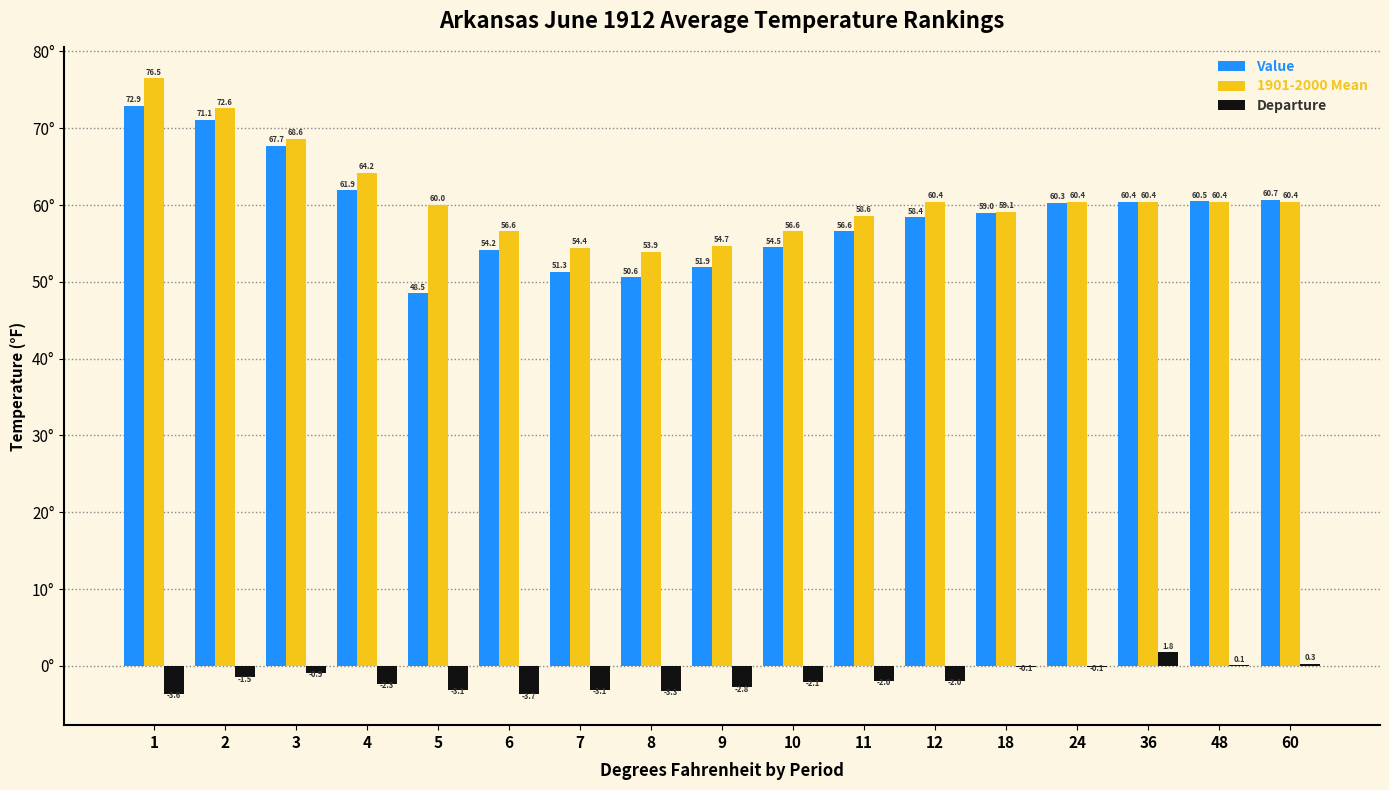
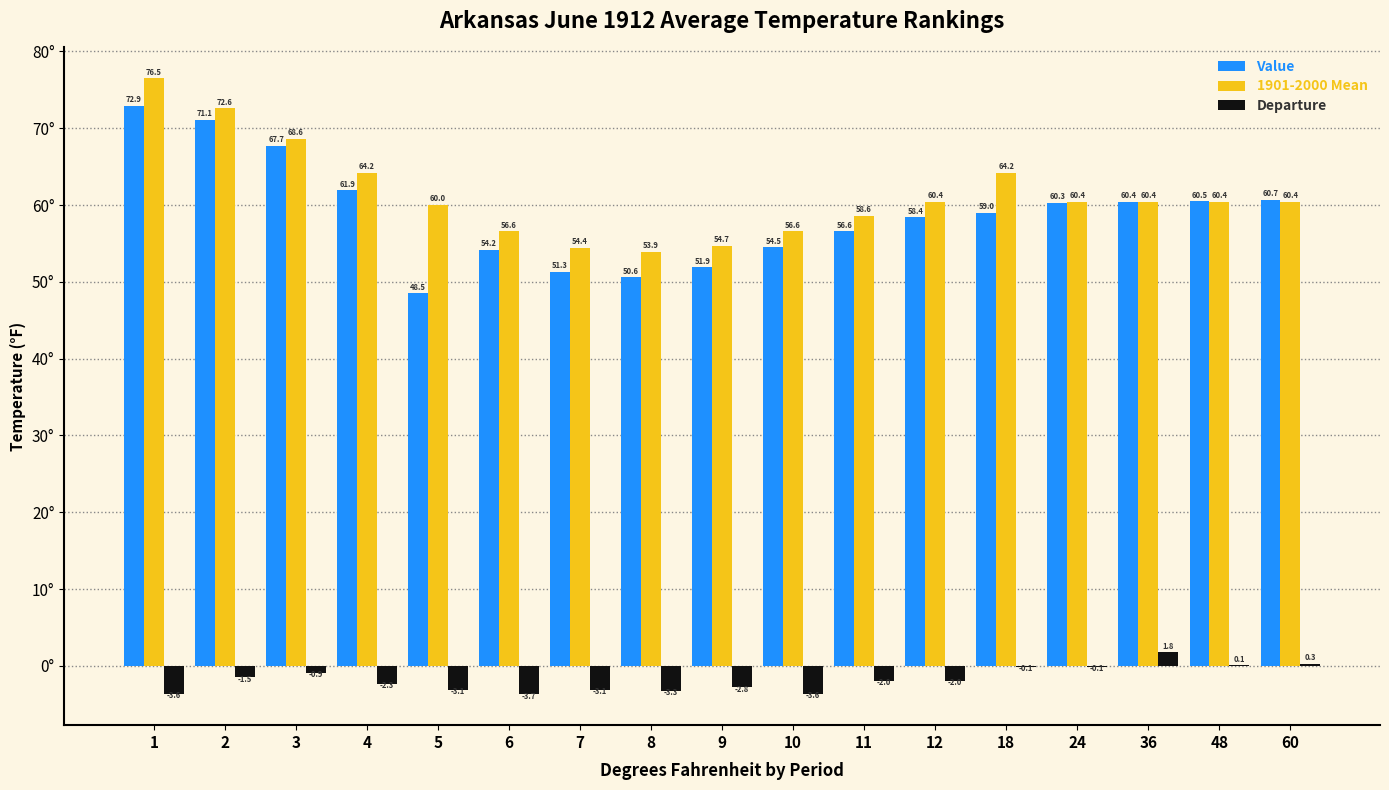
Departure, 10: -2.1 -> -3.6
1901-2000 Mean, 18: 59.1 -> 64.2
